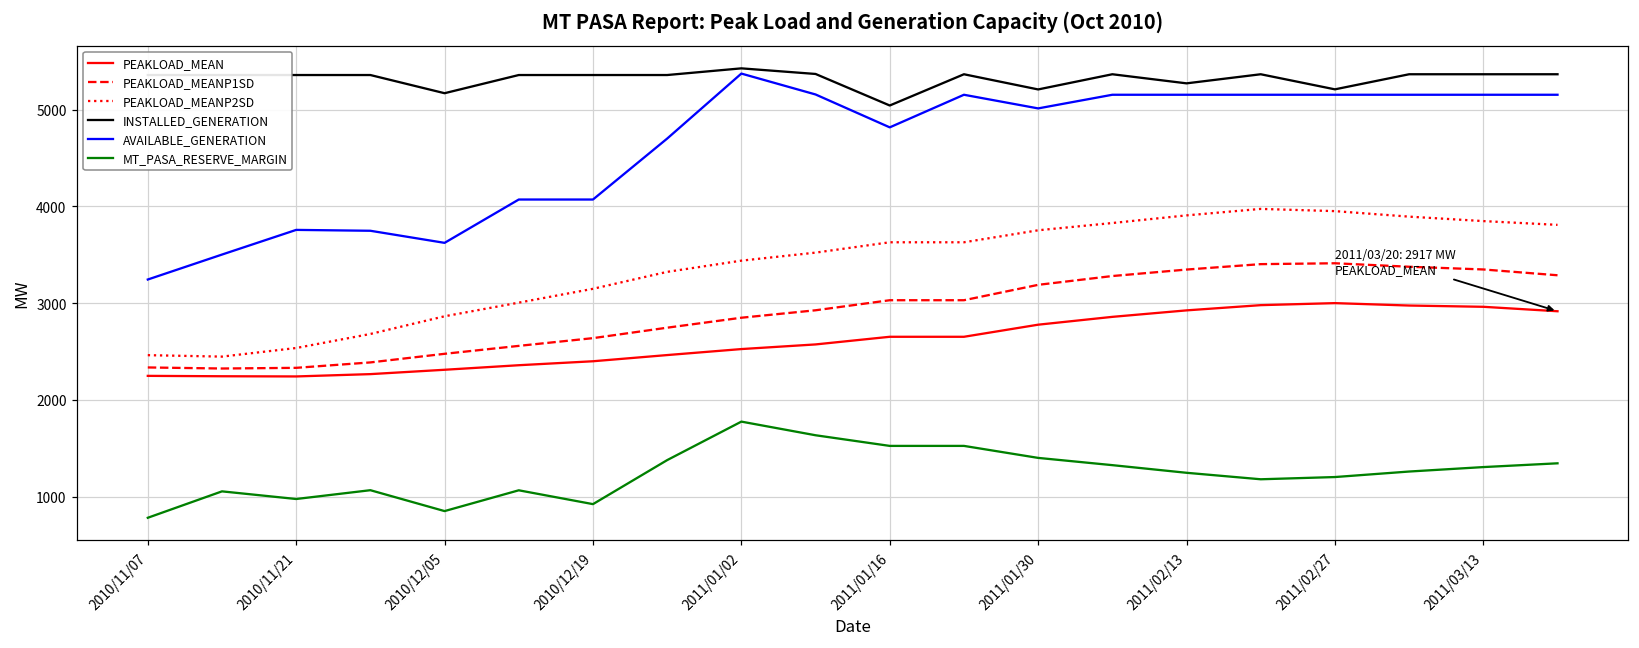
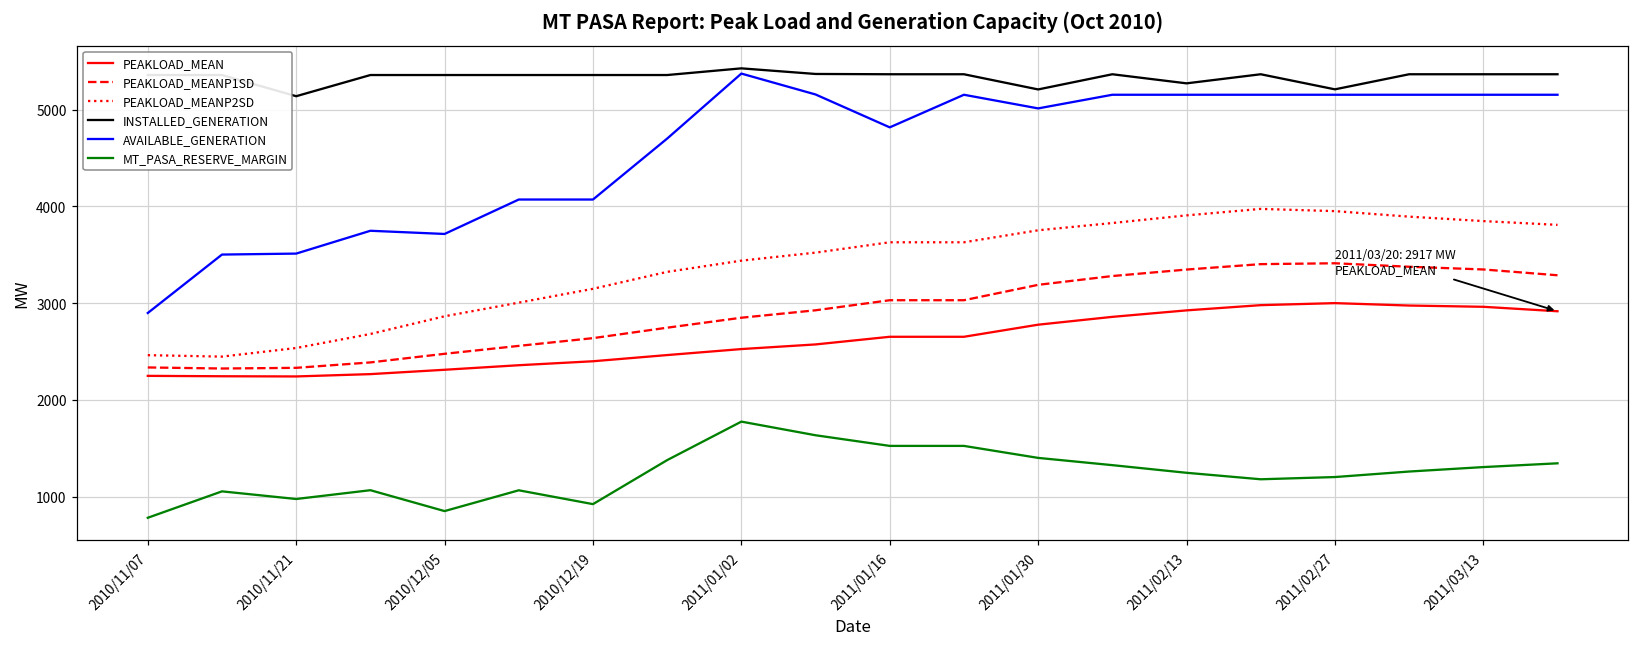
AVAILABLE_GENERATION, 2010/11/07: 3200 -> 2900
INSTALLED_GENERATION, 2010/11/21: 5400 -> 5100
AVAILABLE_GENERATION, 2010/11/21: 3800 -> 3500
INSTALLED_GENERATION, 2010/12/05: 5200 -> 5400
AVAILABLE_GENERATION, 2010/12/05: 3600 -> 3700
INSTALLED_GENERATION, 2011/01/16: 5000 -> 5400
